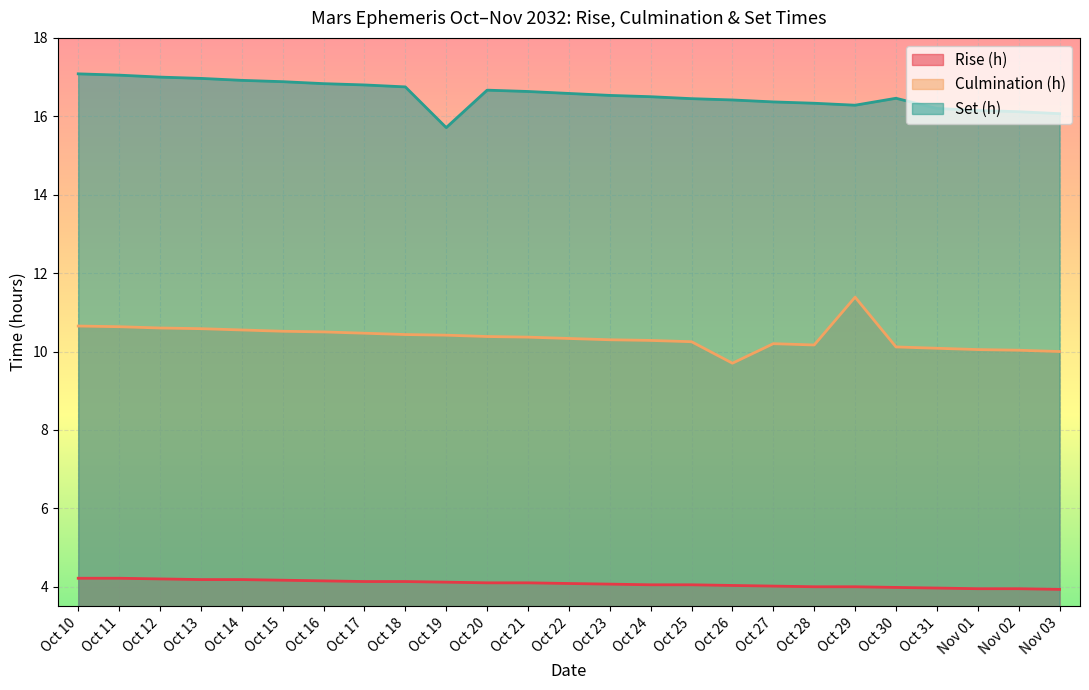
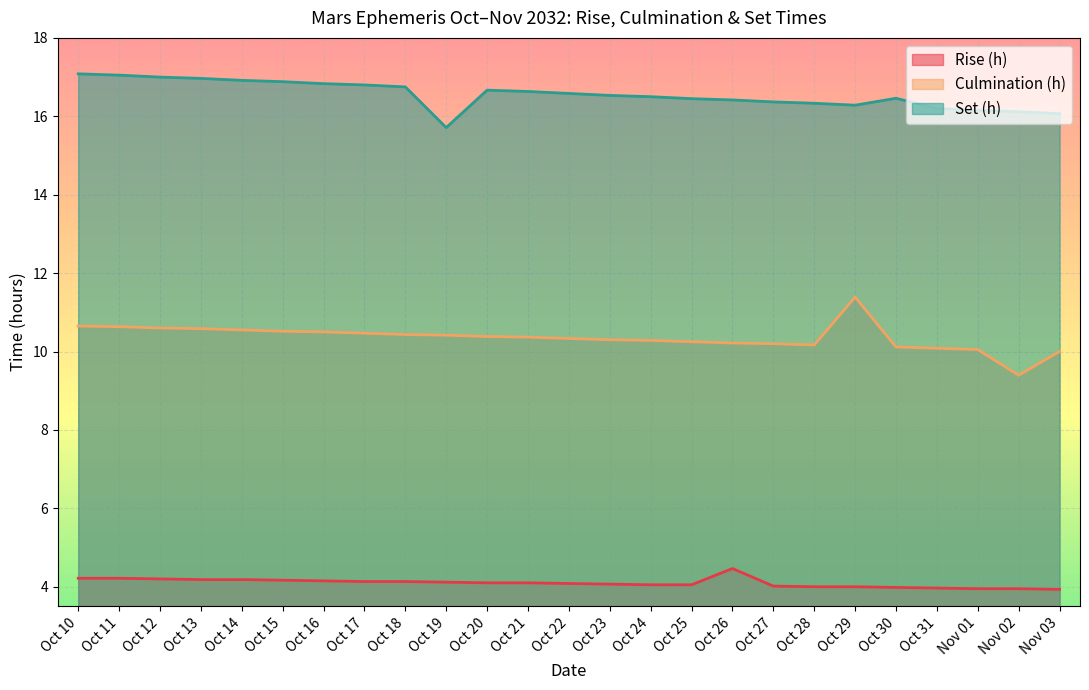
Rise (h), Oct 26: 4.0 -> 4.5
Culmination (h), Oct 26: 9.7 -> 10.2
Culmination (h), Nov 02: 10.0 -> 9.4
